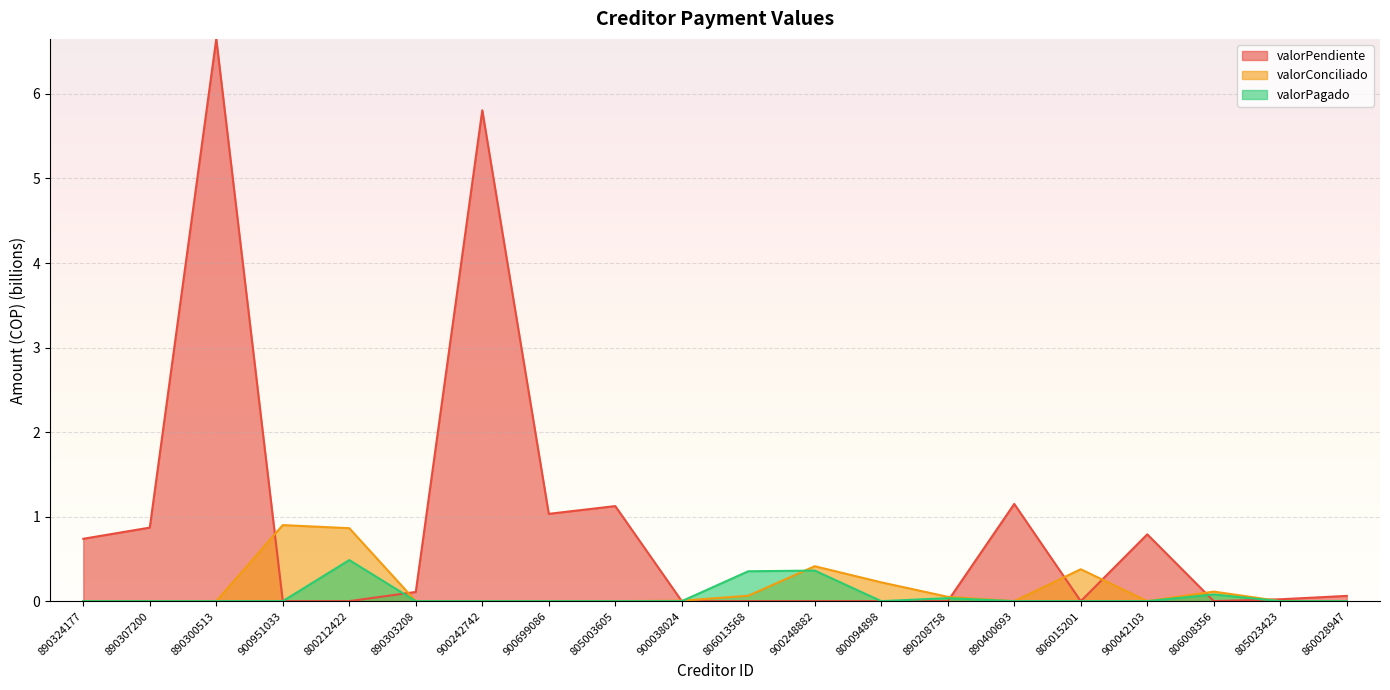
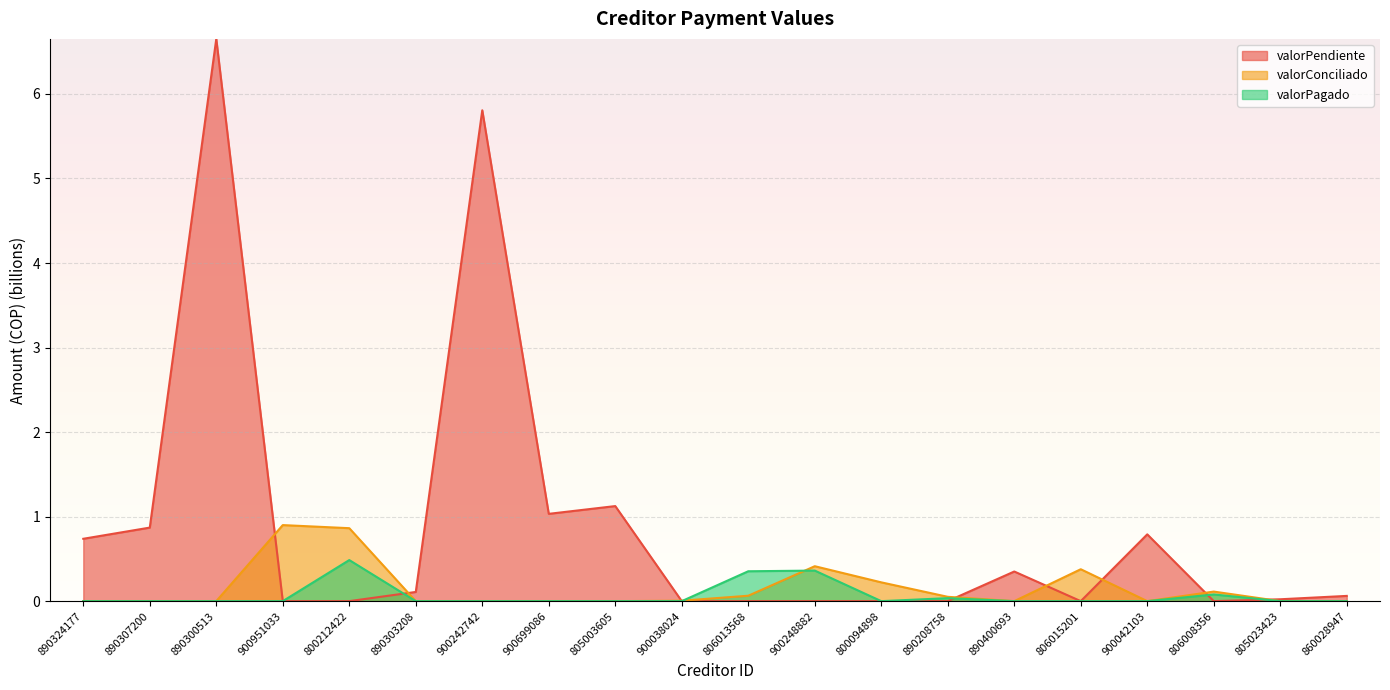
valorPendiente, 890400693: 1.1 -> 0.4
